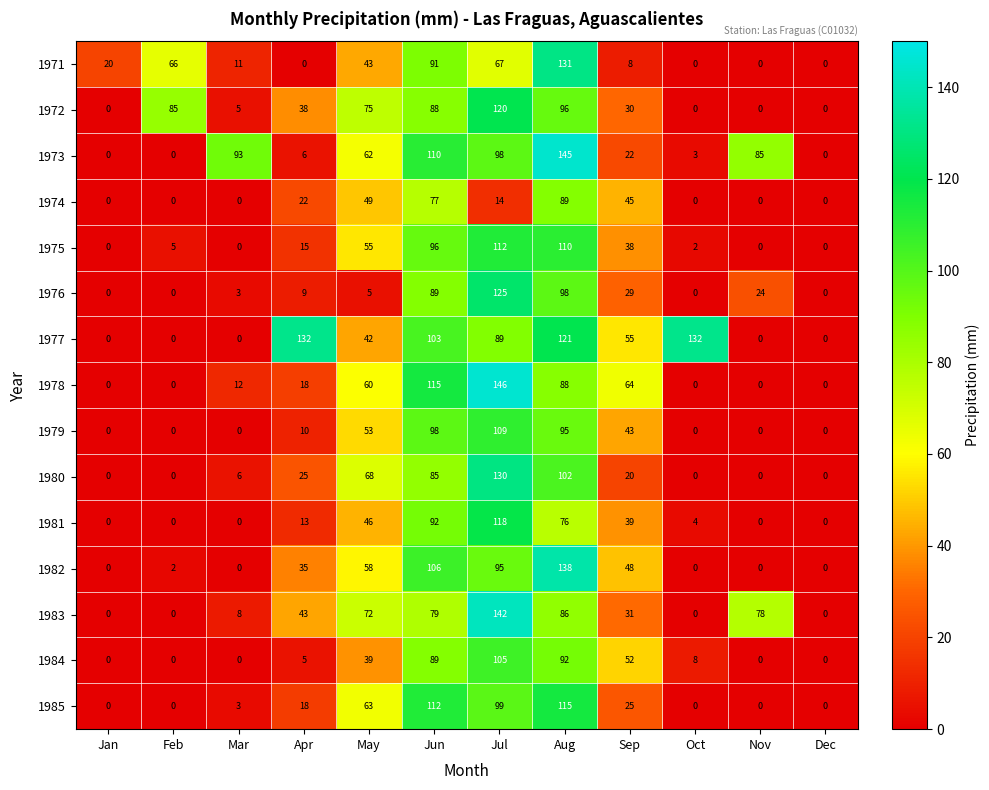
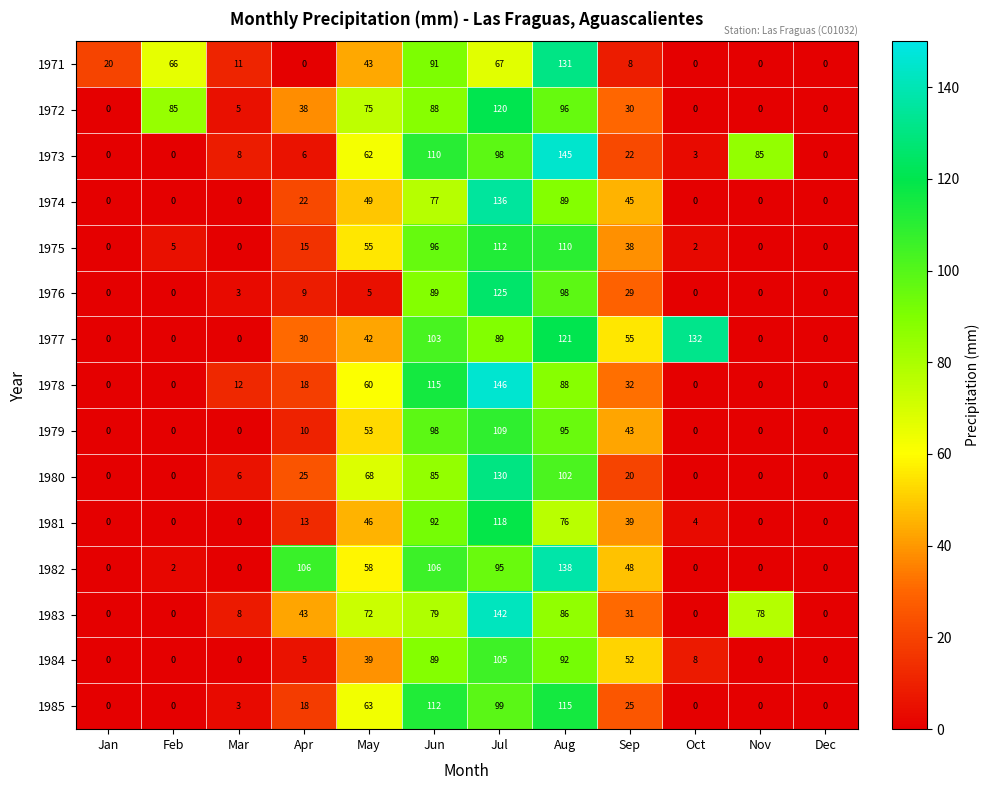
1973, Mar: 93 -> 8
1974, Jul: 14 -> 136
1976, Nov: 24 -> 0
1977, Apr: 132 -> 30
1978, Sep: 64 -> 32
1982, Apr: 35 -> 106
